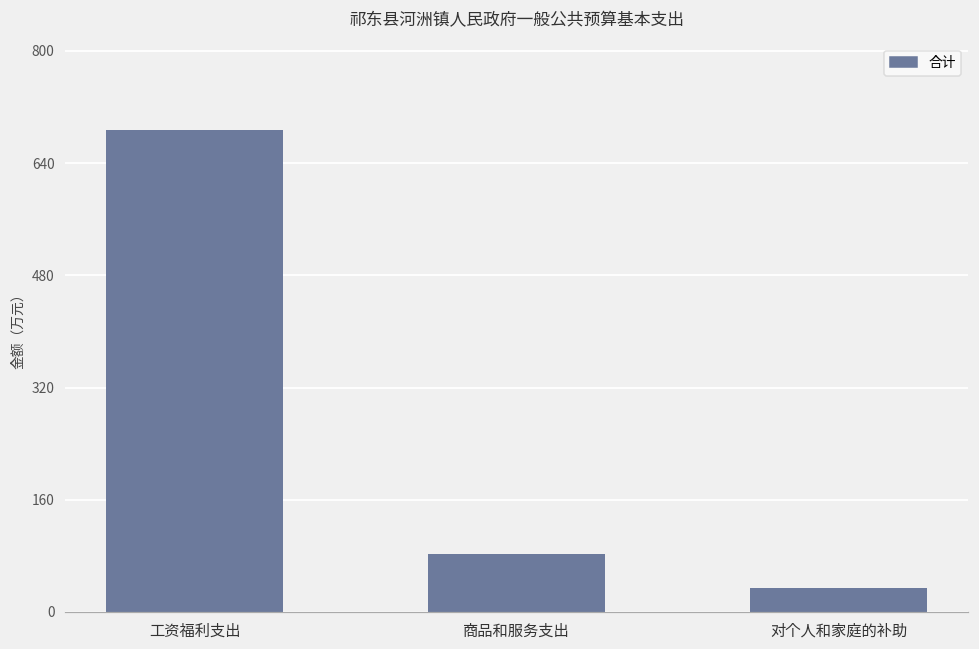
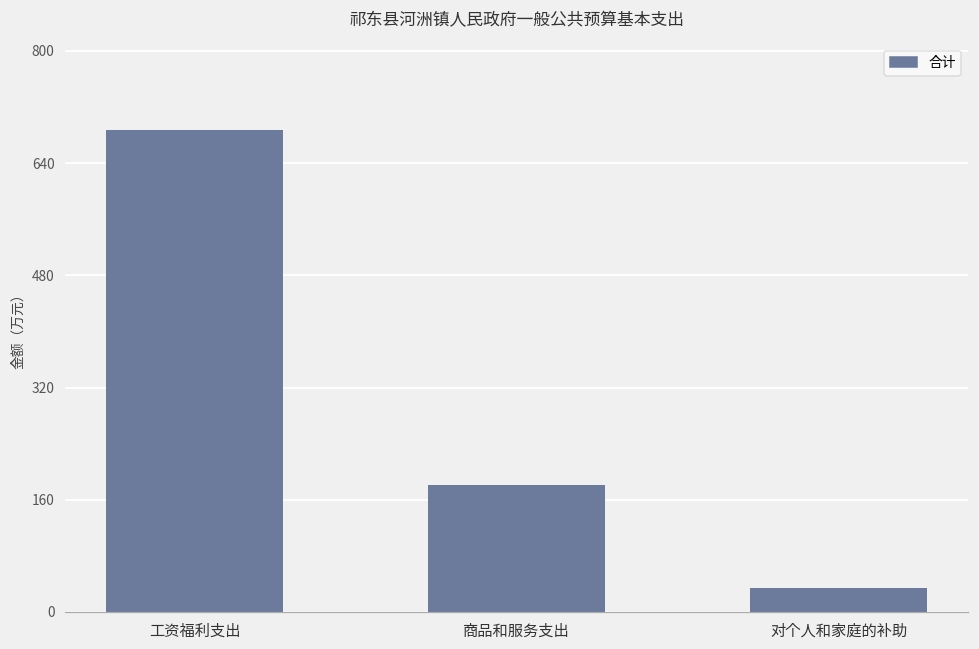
商品和服务支出: 80 -> 180
